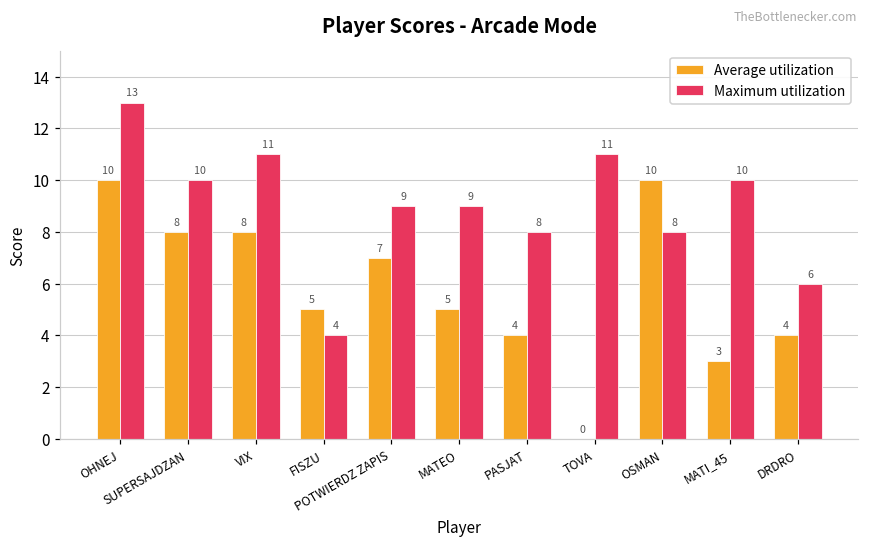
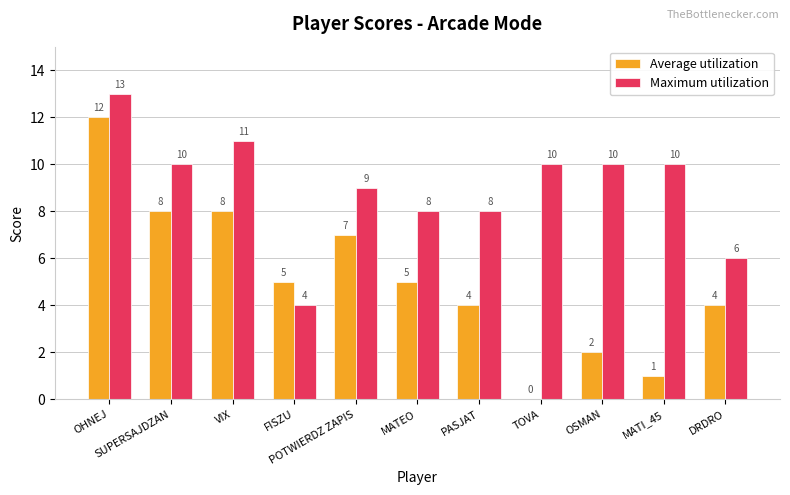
Average utilization, OHNEJ: 10 -> 12
Maximum utilization, MATEO: 9 -> 8
Maximum utilization, TOVA: 11 -> 10
Average utilization, OSMAN: 10 -> 2
Maximum utilization, OSMAN: 8 -> 10
Average utilization, MATI_45: 3 -> 1
